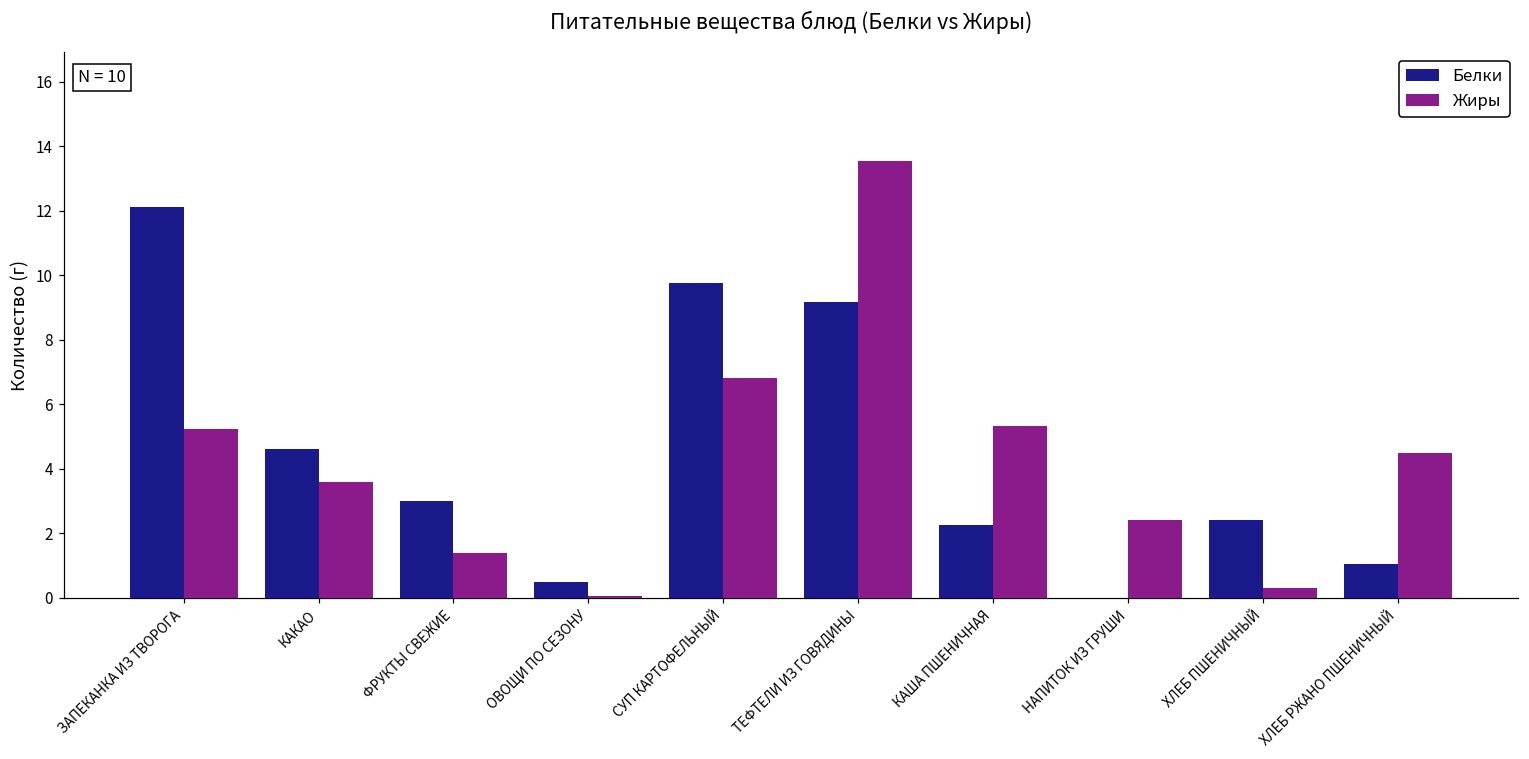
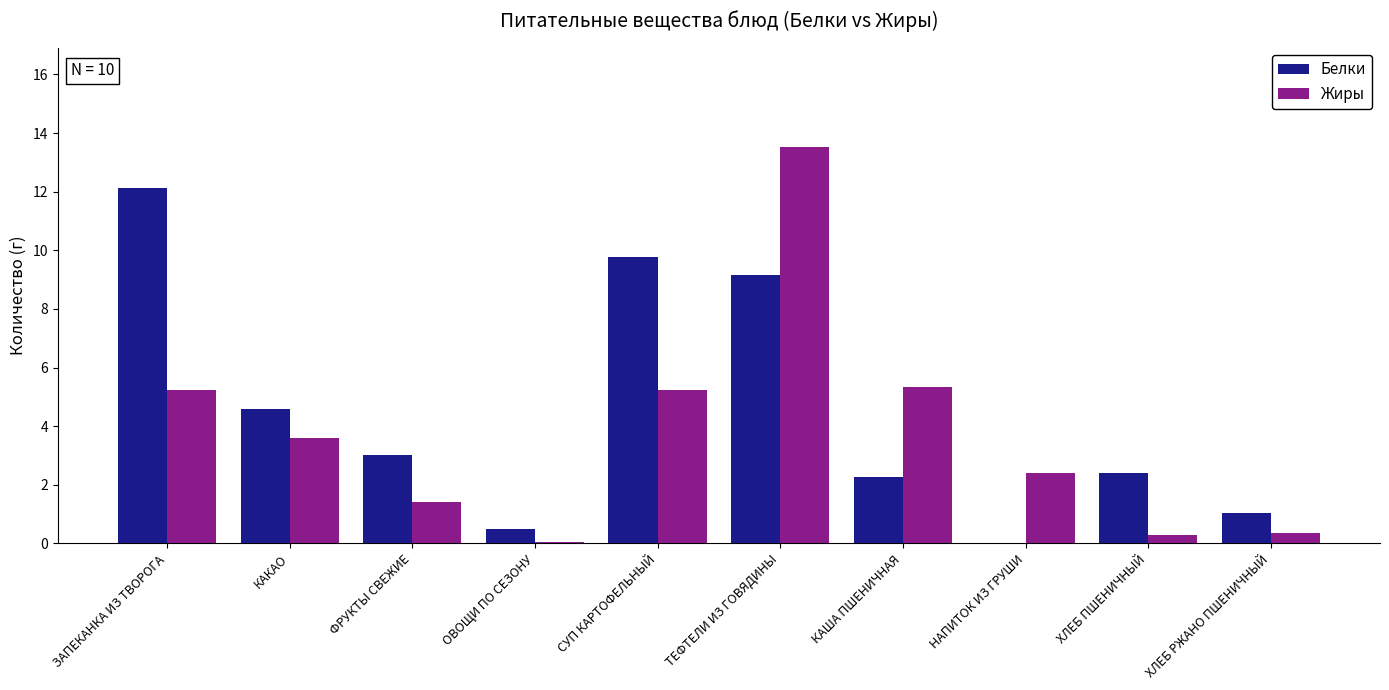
Жиры, СУП КАРТОФЕЛЬНЫЙ: 6.8 -> 5.2
Жиры, ХЛЕБ РЖАНО ПШЕНИЧНЫЙ: 4.5 -> 0.4
